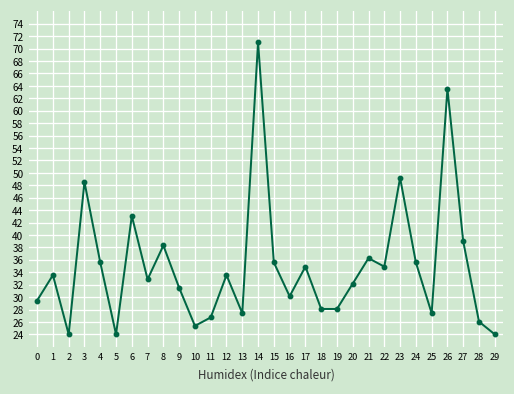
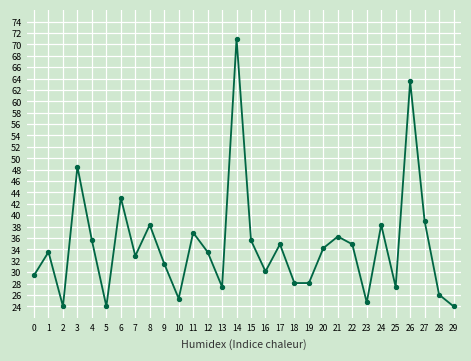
11: 27 -> 37
20: 32 -> 34
23: 49 -> 25
24: 36 -> 38
